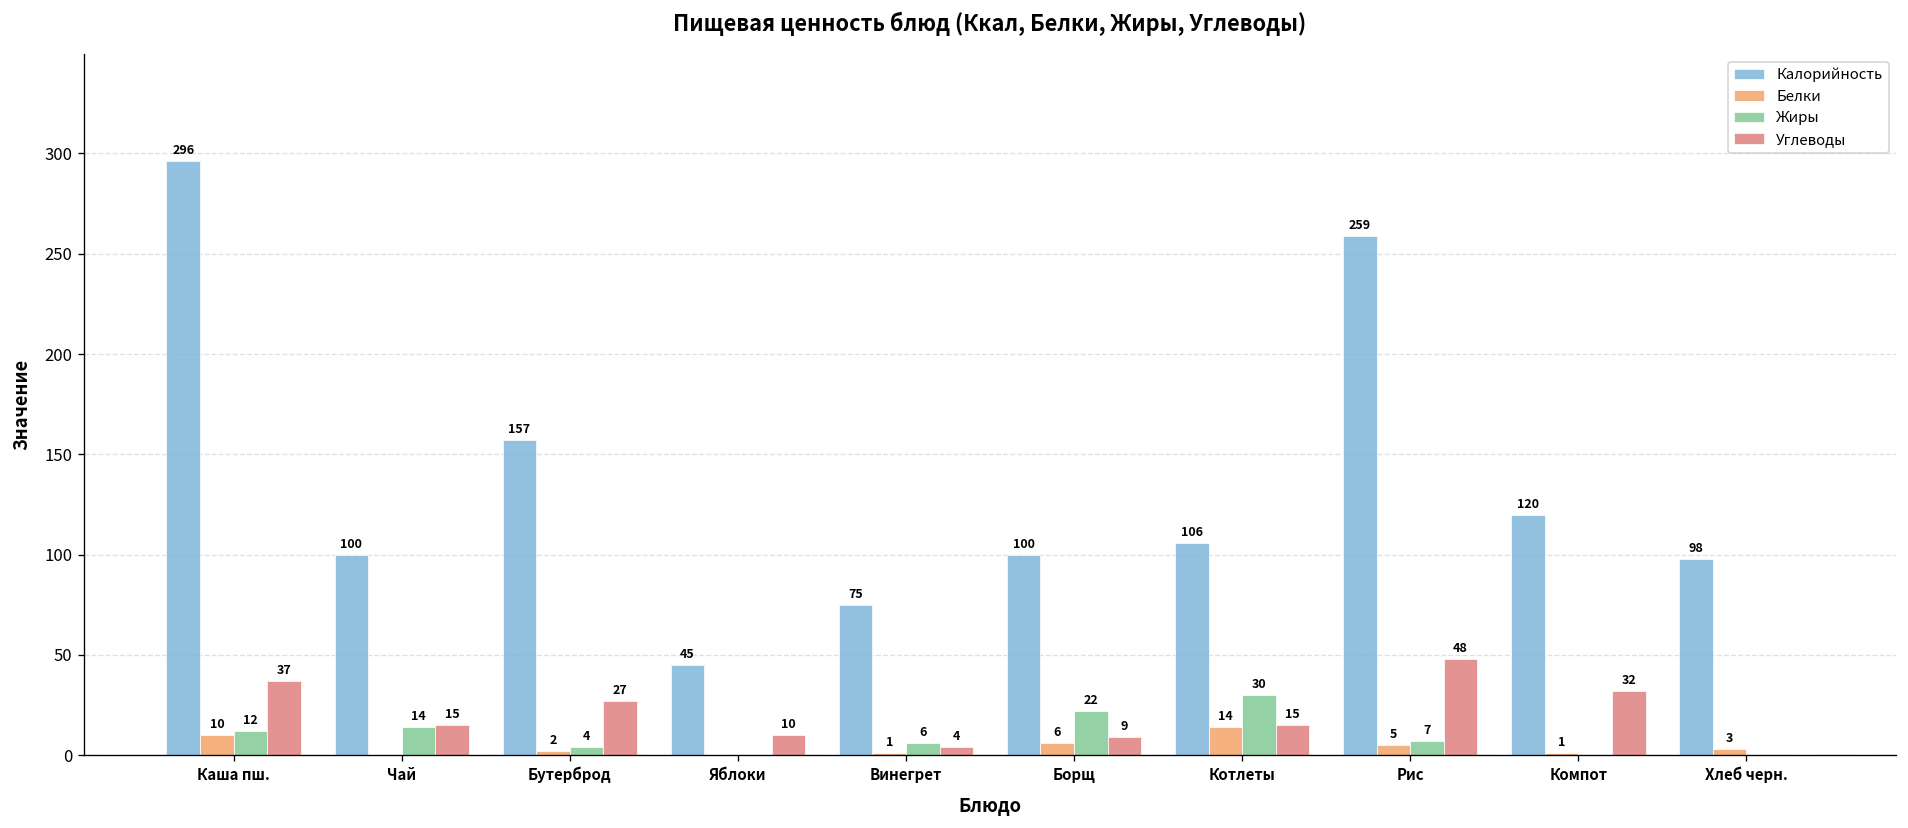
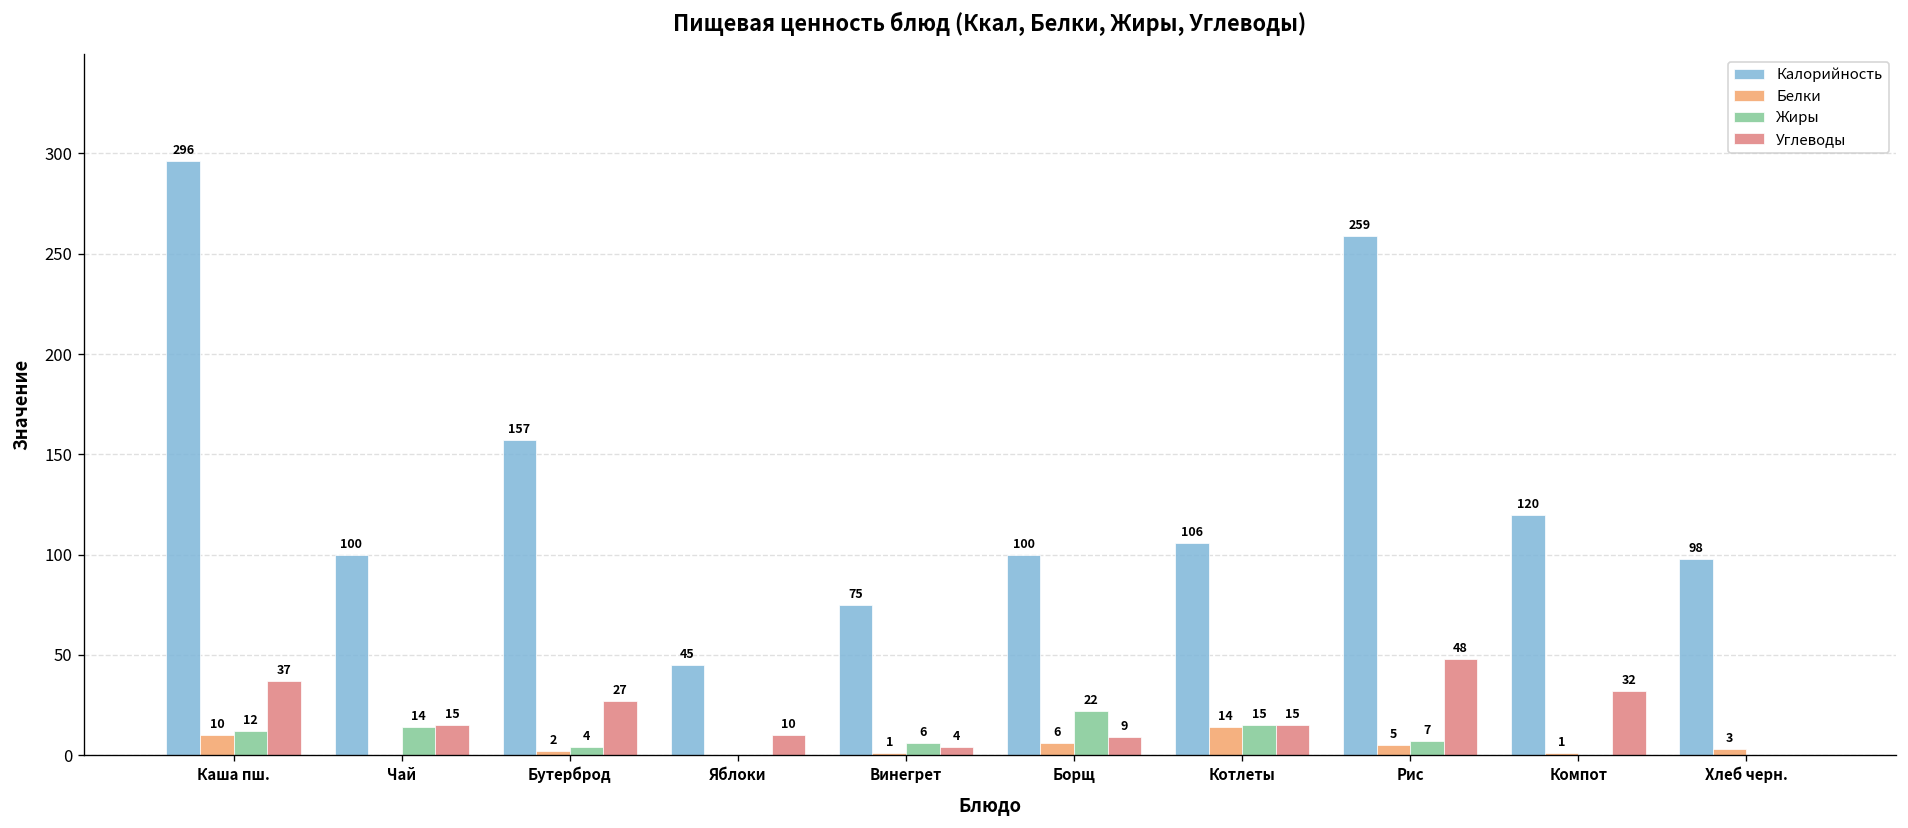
Жиры, Котлеты: 30 -> 15
